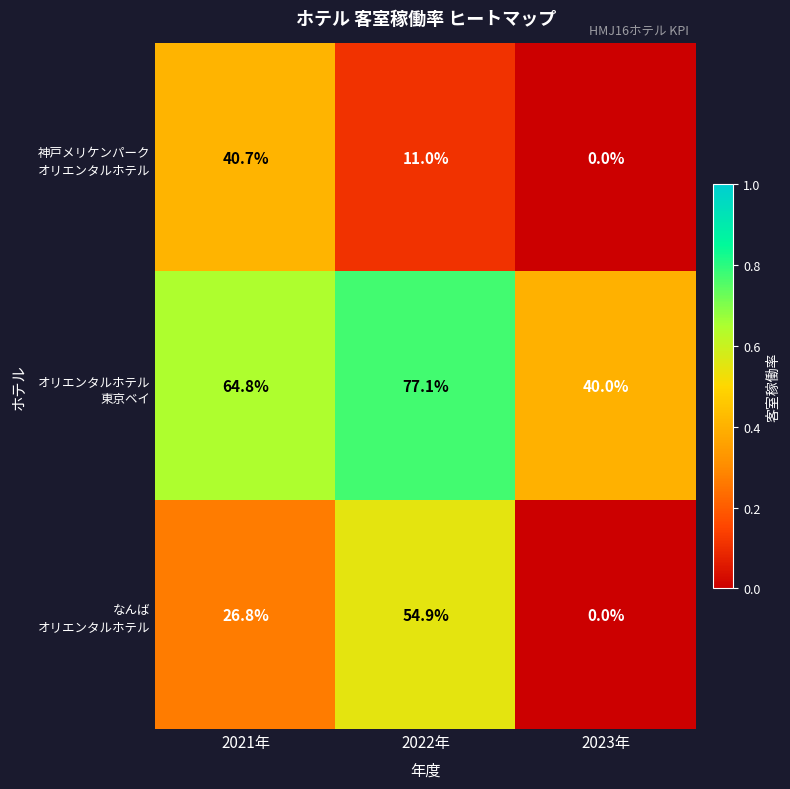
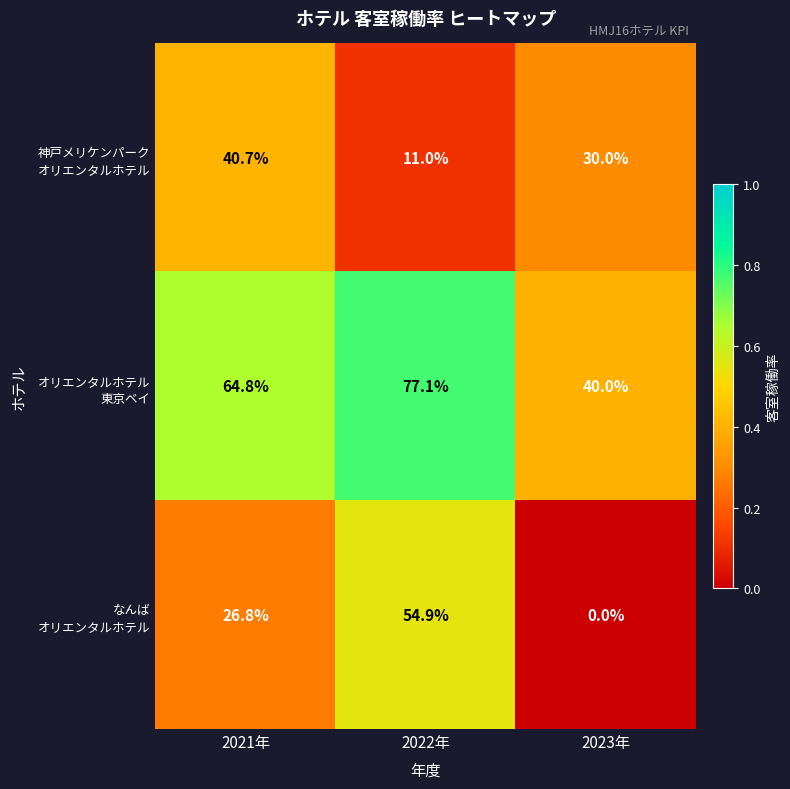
神戸メリケンパーク オリエンタルホテル, 2023年: 0.0% -> 30.0%
